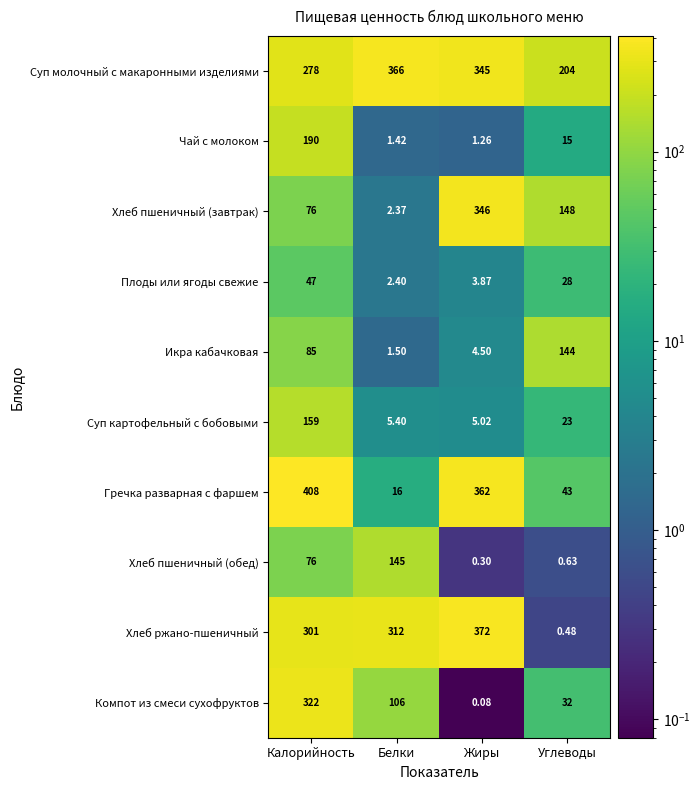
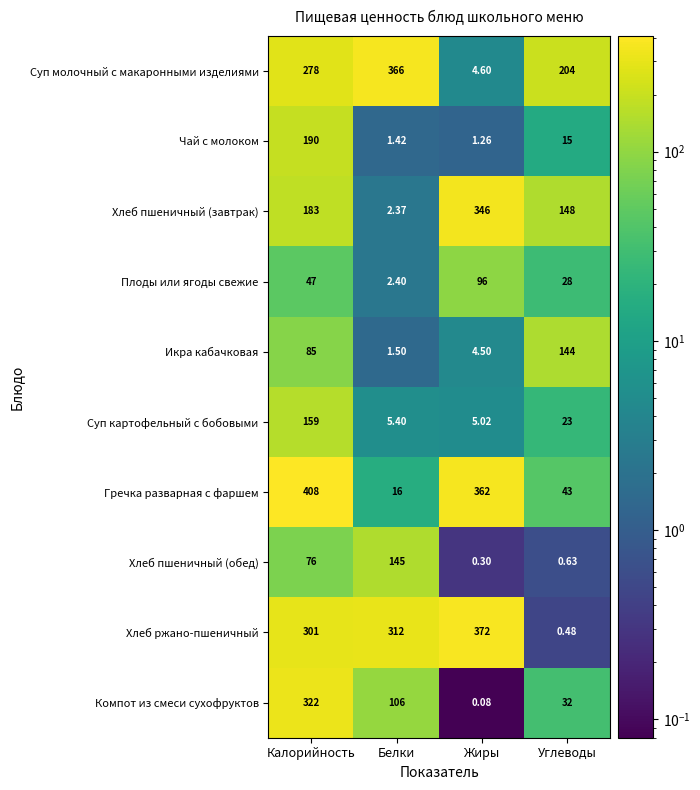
Суп молочный с макаронными изделиями, Жиры: 345 -> 4.60
Хлеб пшеничный (завтрак), Калорийность: 76 -> 183
Плоды или ягоды свежие, Жиры: 3.87 -> 96
